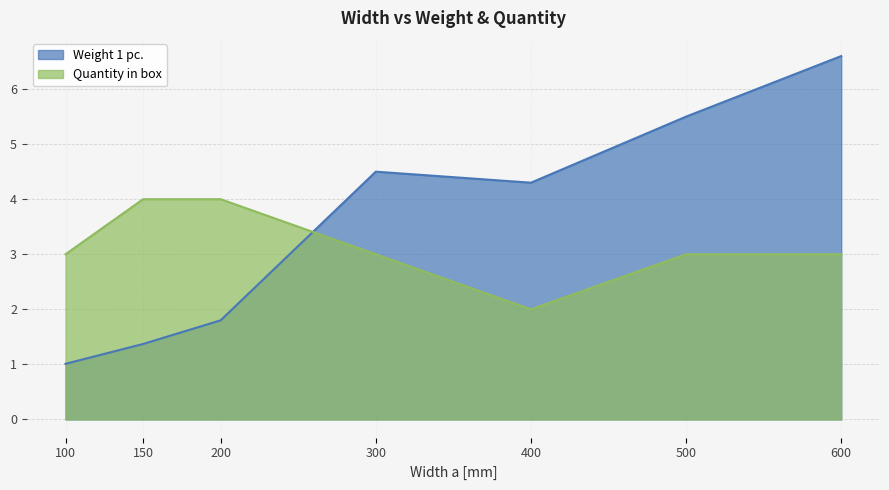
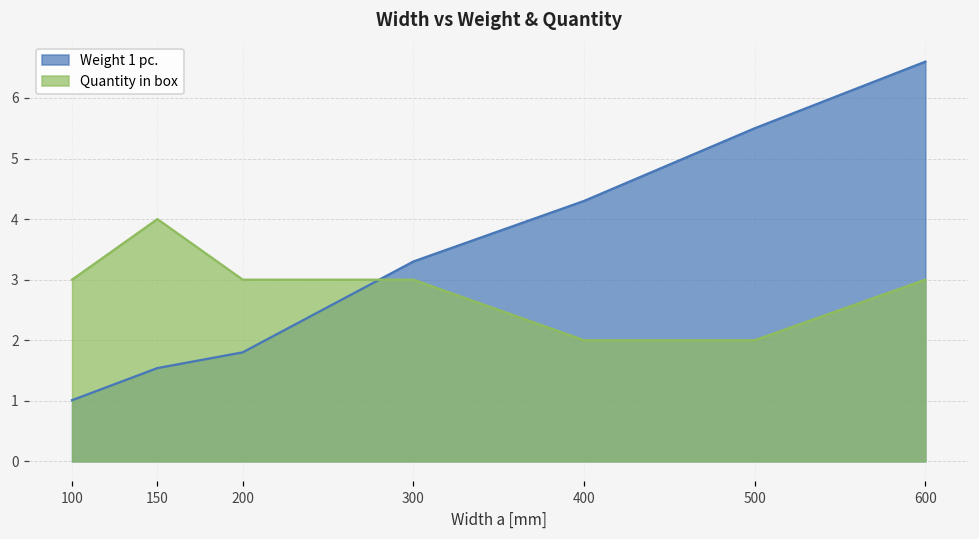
Weight 1 pc., 150: 1.4 -> 1.5
Quantity in box, 200: 4 -> 3
Weight 1 pc., 300: 4.5 -> 3.3
Quantity in box, 500: 3 -> 2
